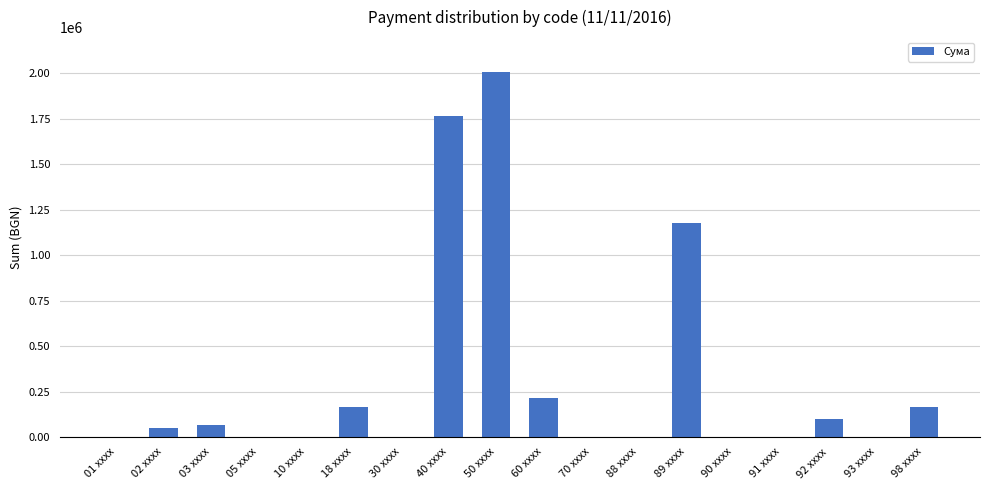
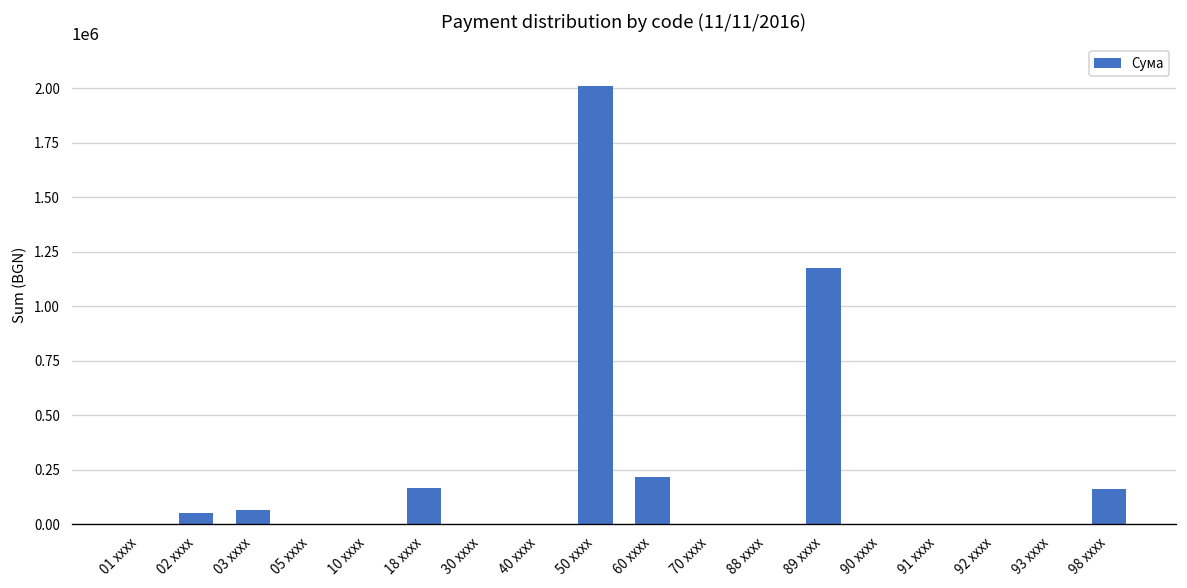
40 xxxx: 1770000 -> 0
92 xxxx: 100000 -> 0
